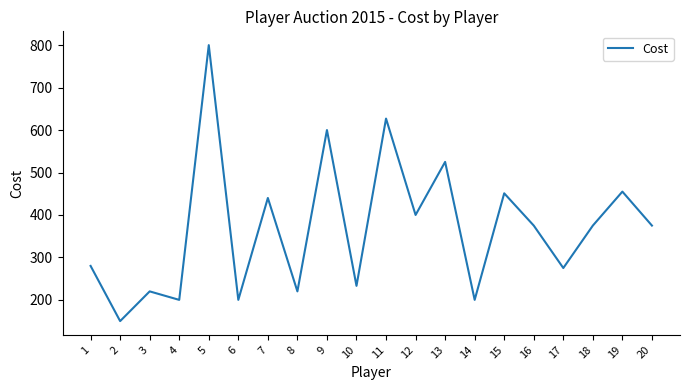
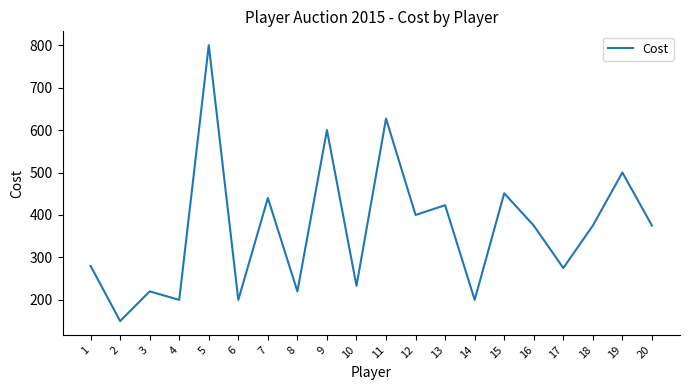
13: 530 -> 420
19: 460 -> 500
